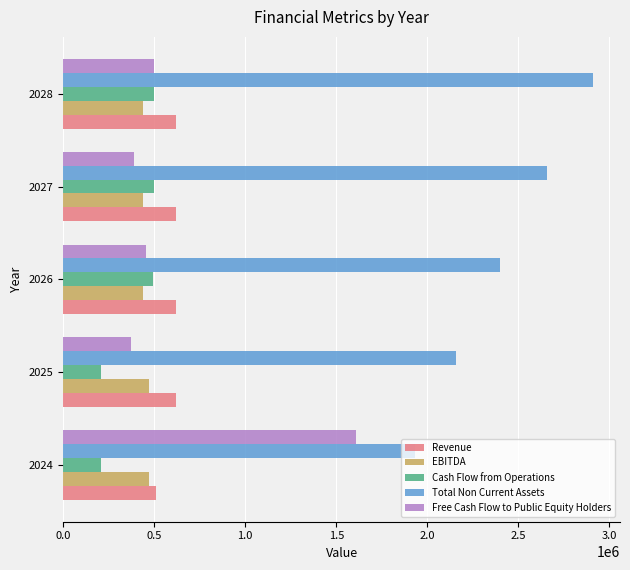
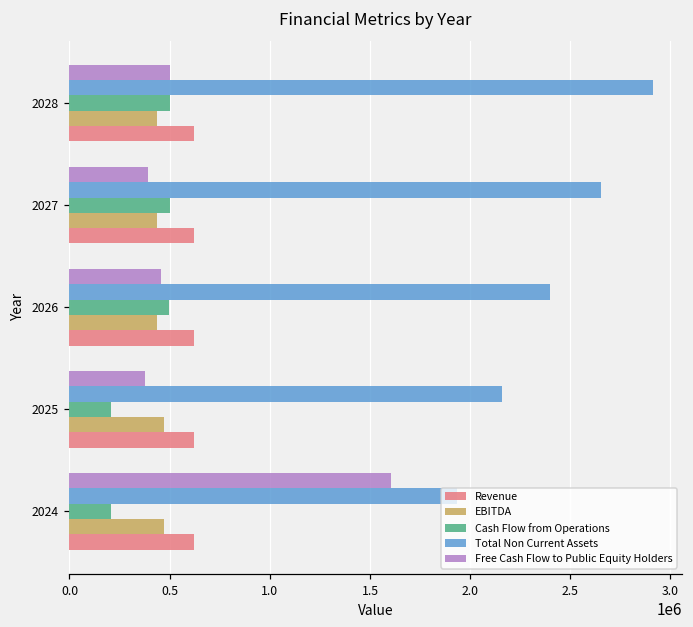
Revenue, 2024: 510000 -> 620000
